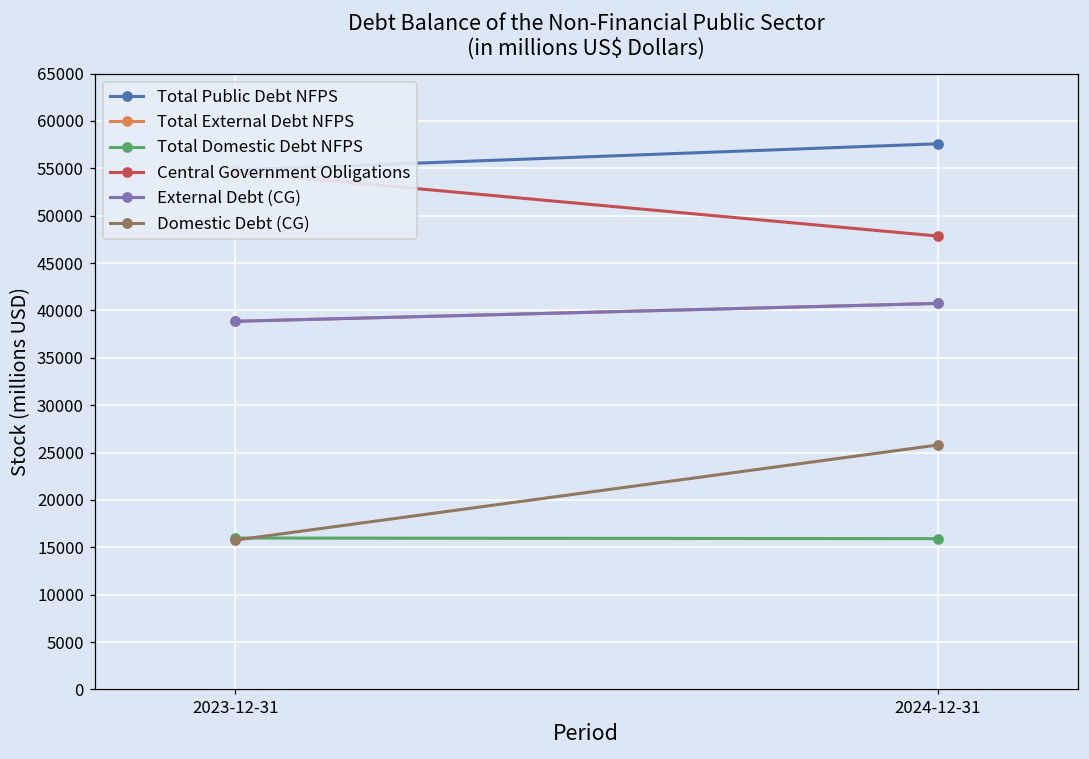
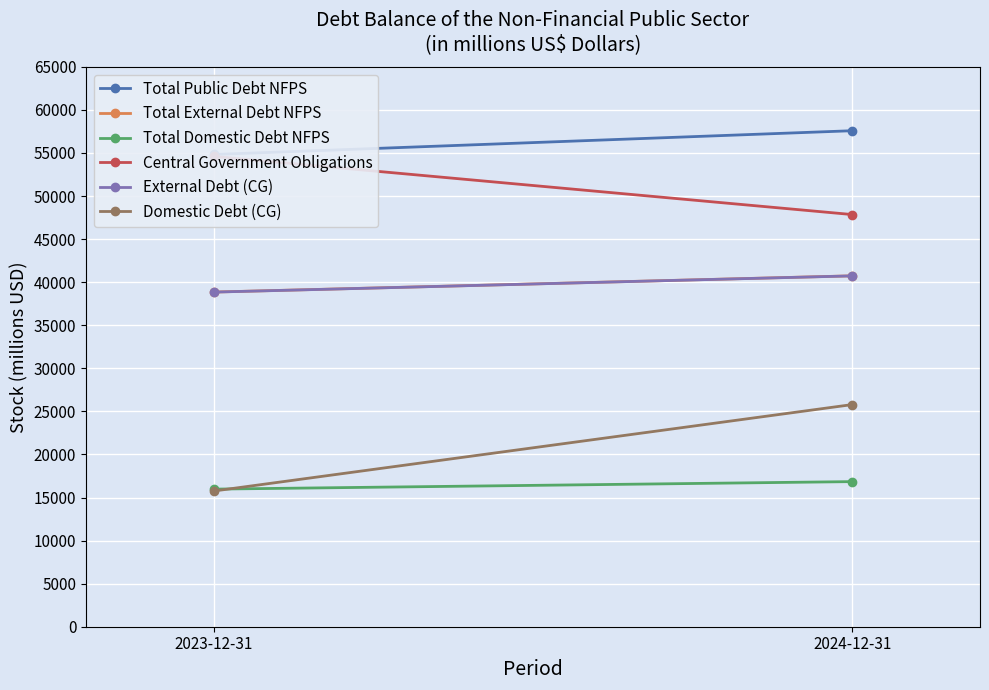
Total Domestic Debt NFPS, 2024-12-31: 16000 -> 17000
